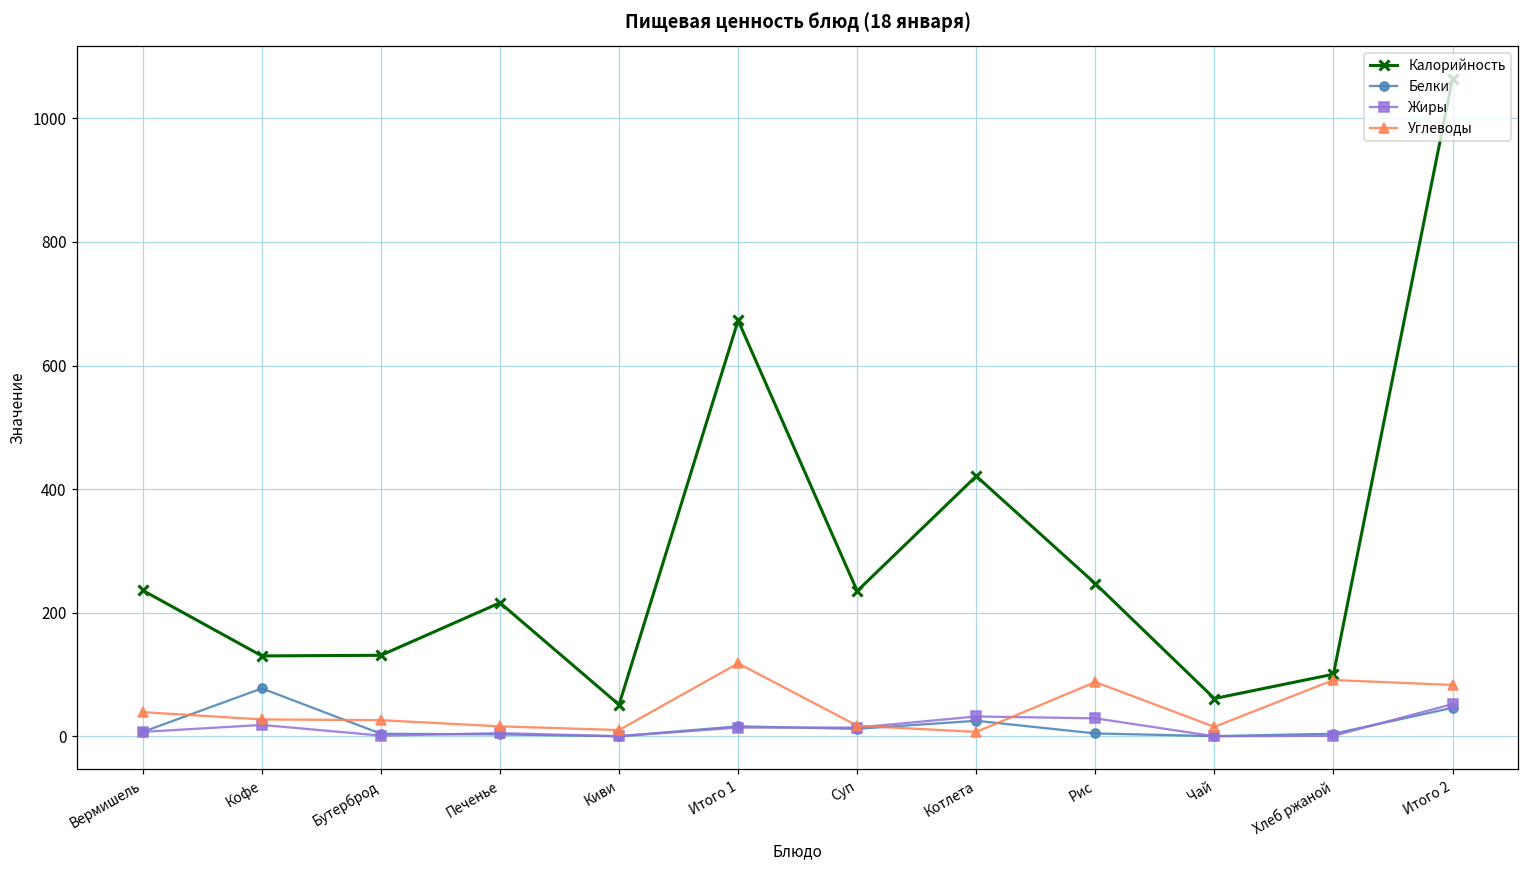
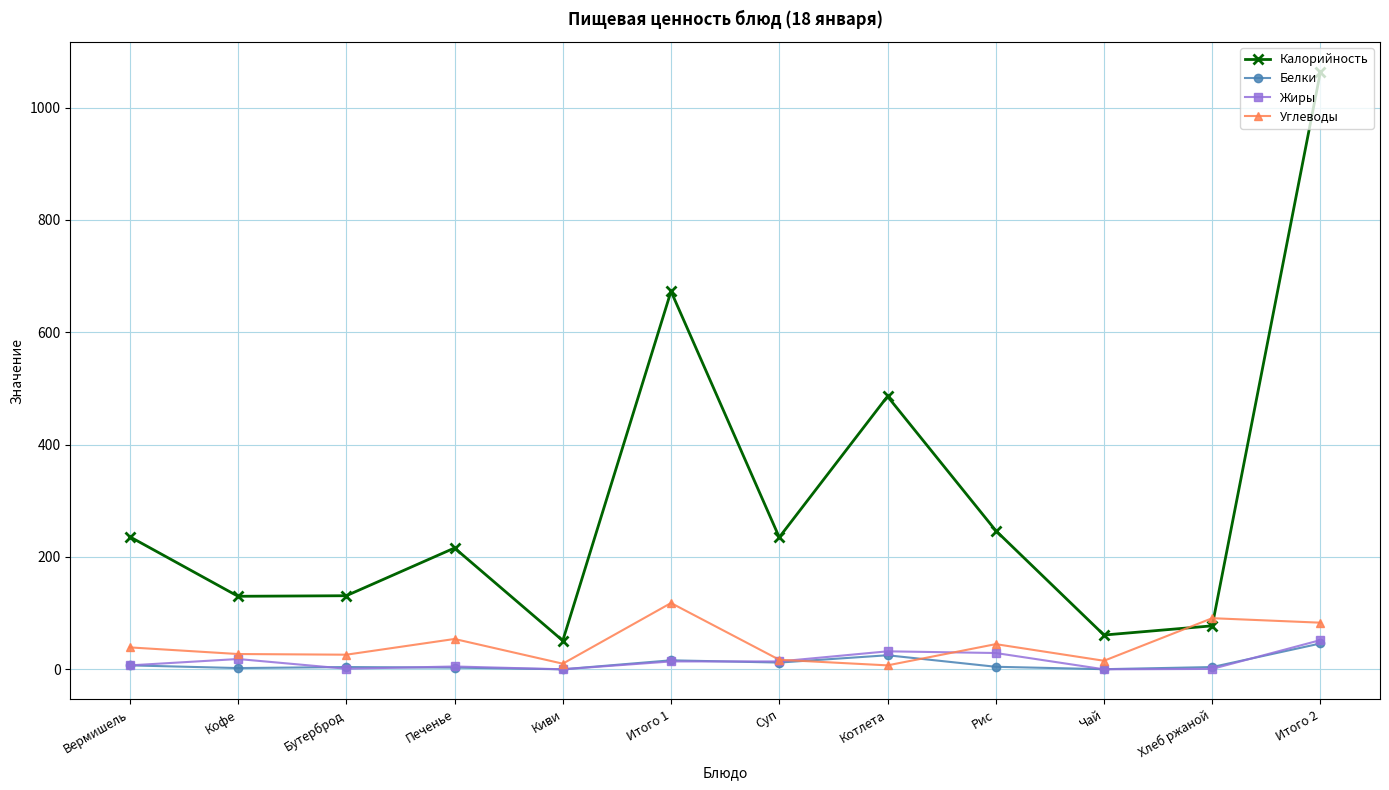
Белки, Кофе: 80 -> 0
Углеводы, Печенье: 20 -> 50
Калорийность, Котлета: 420 -> 490
Углеводы, Рис: 90 -> 40
Калорийность, Хлеб ржаной: 100 -> 80
